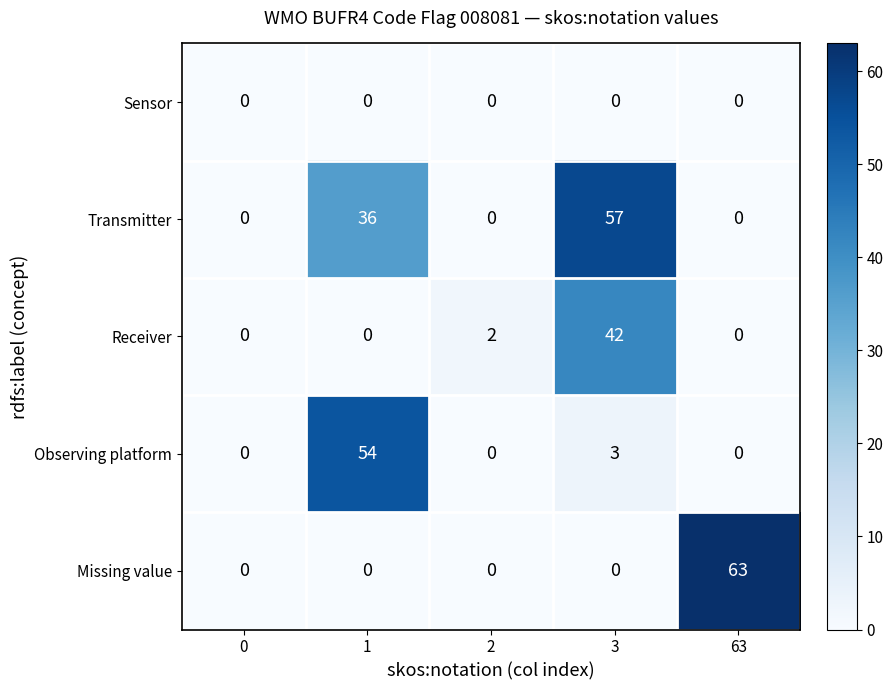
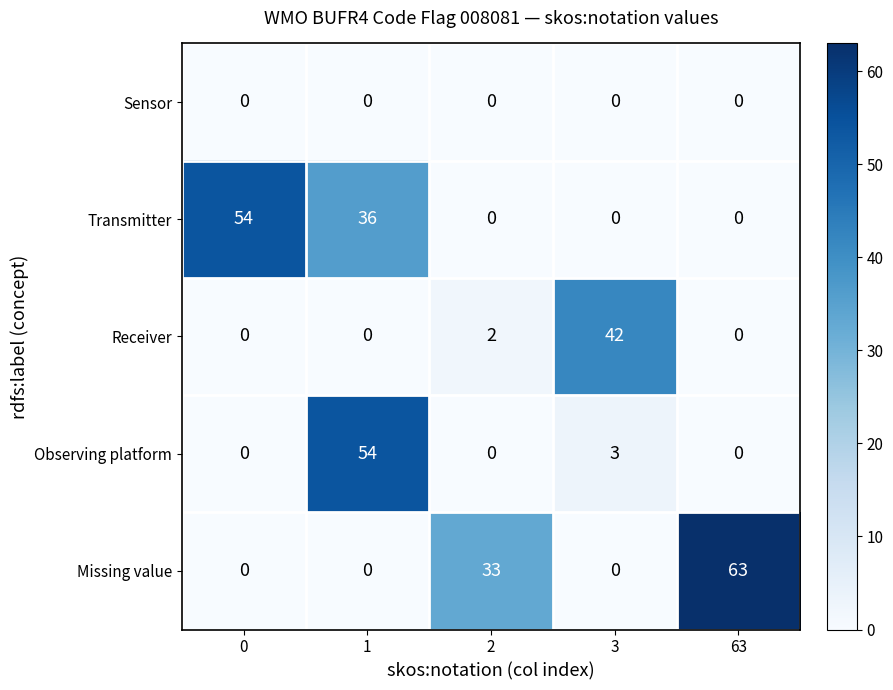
Transmitter, 0: 0 -> 54
Transmitter, 3: 57 -> 0
Missing value, 2: 0 -> 33
